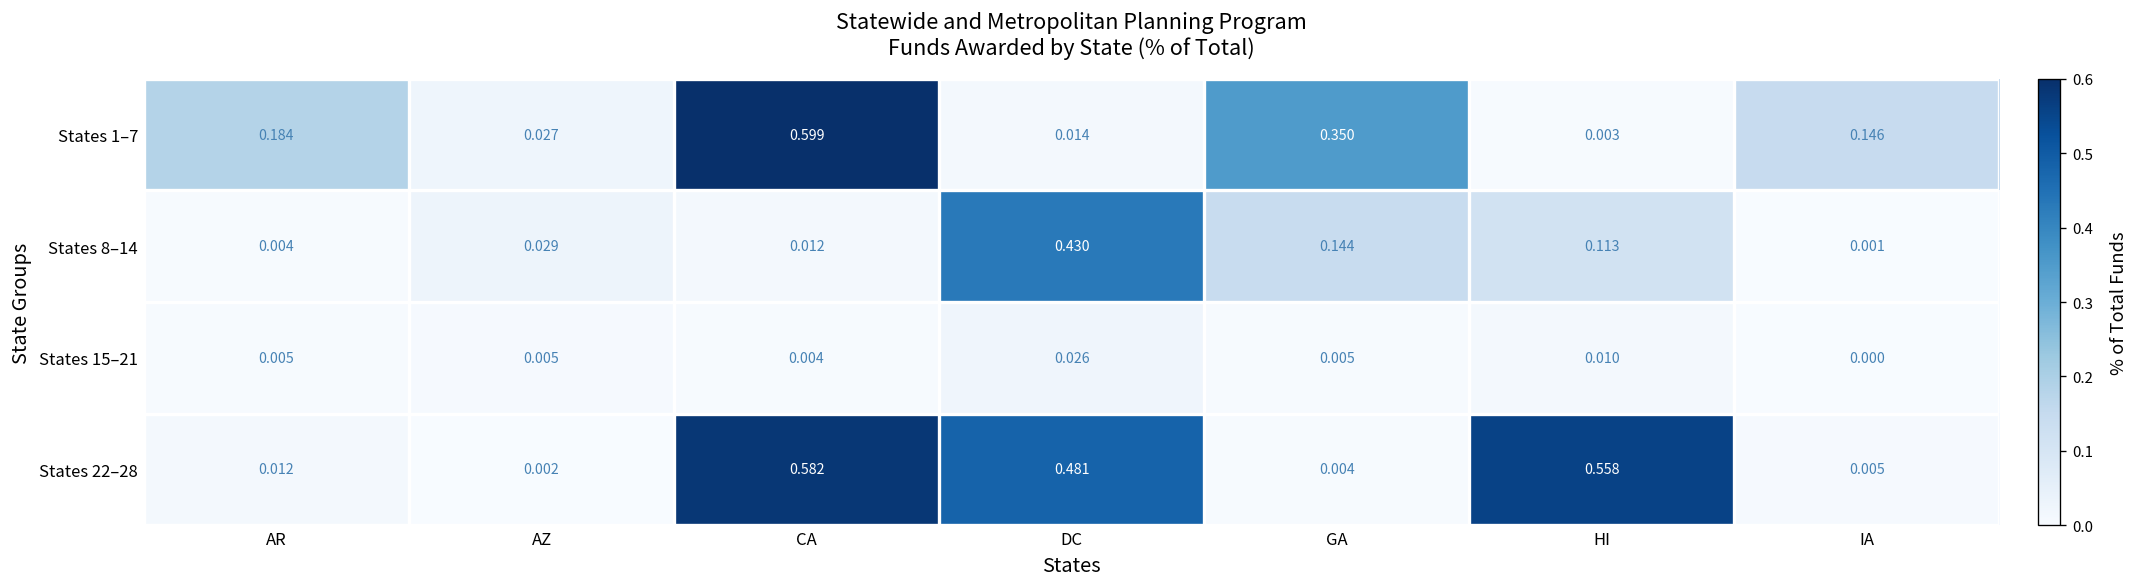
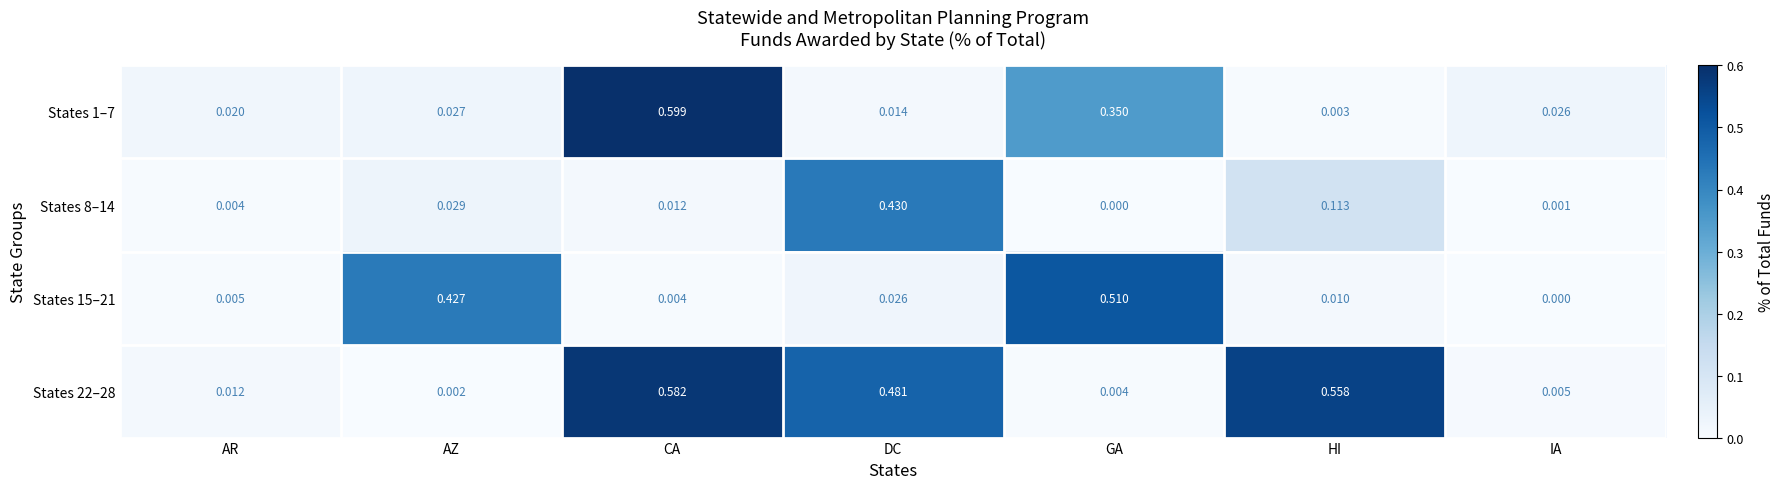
States 1–7, AR: 0.184 -> 0.020
States 1–7, IA: 0.146 -> 0.026
States 8–14, GA: 0.144 -> 0.000
States 15–21, AZ: 0.005 -> 0.427
States 15–21, GA: 0.005 -> 0.510
